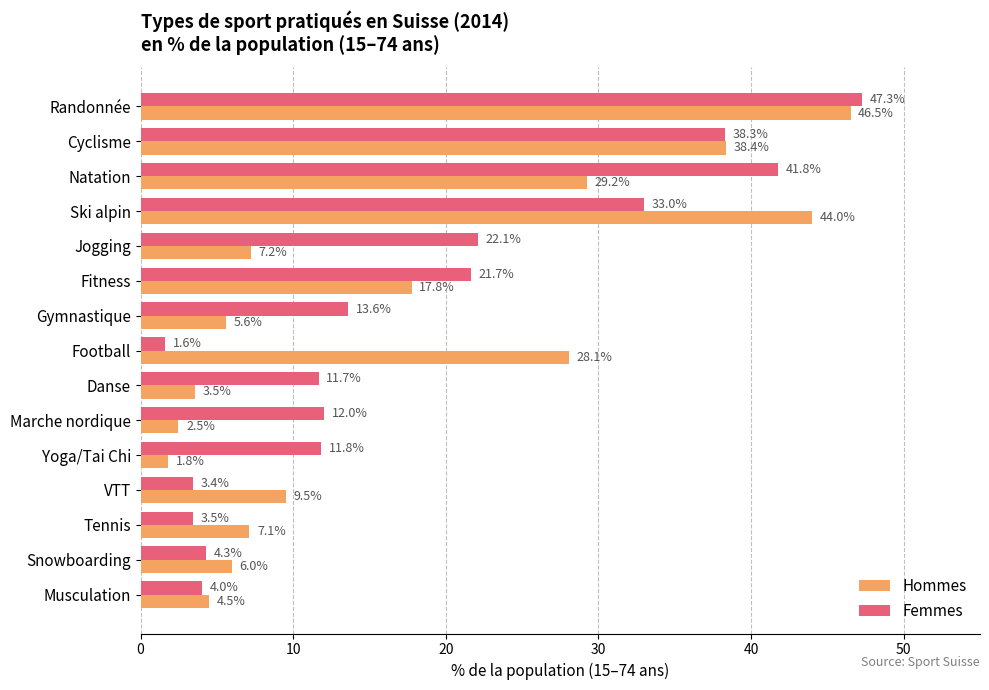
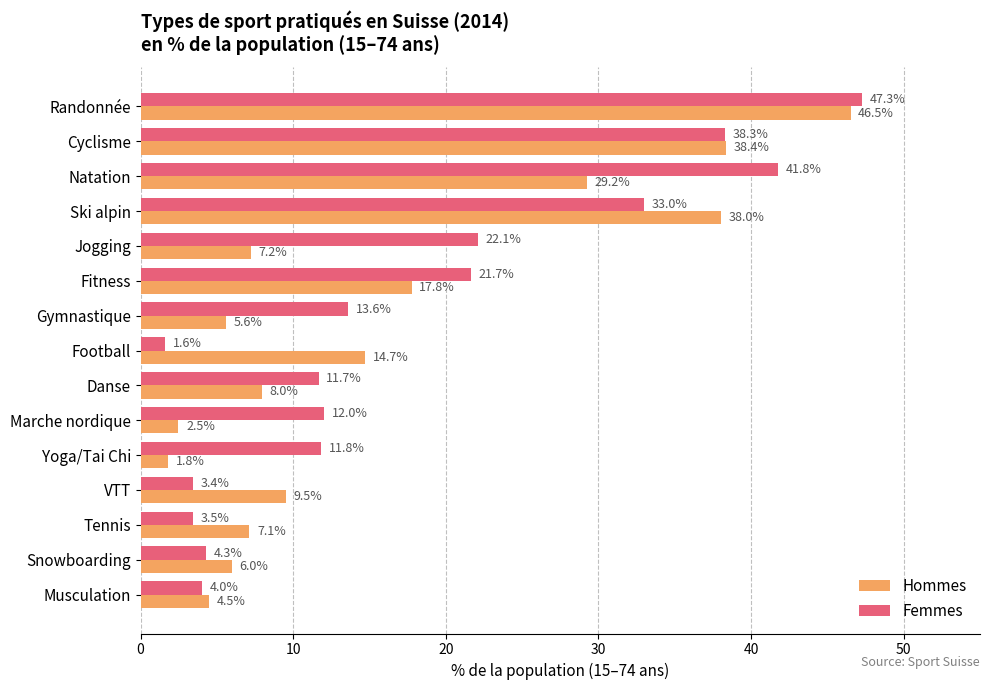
Hommes, Ski alpin: 44.0% -> 38.0%
Hommes, Football: 28.1% -> 14.7%
Hommes, Danse: 3.5% -> 8.0%
